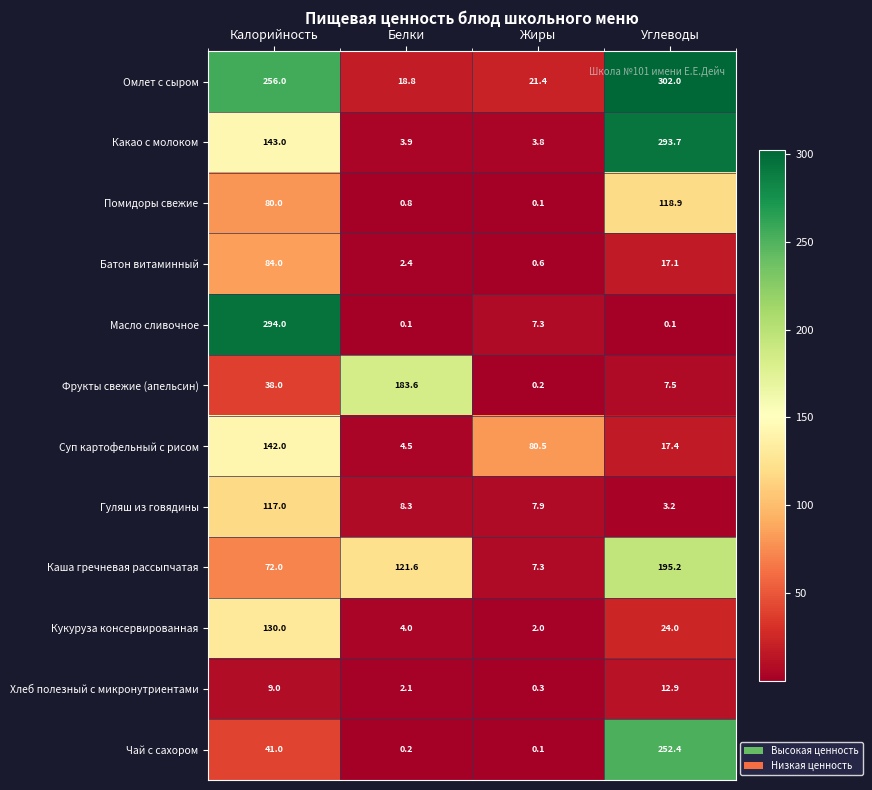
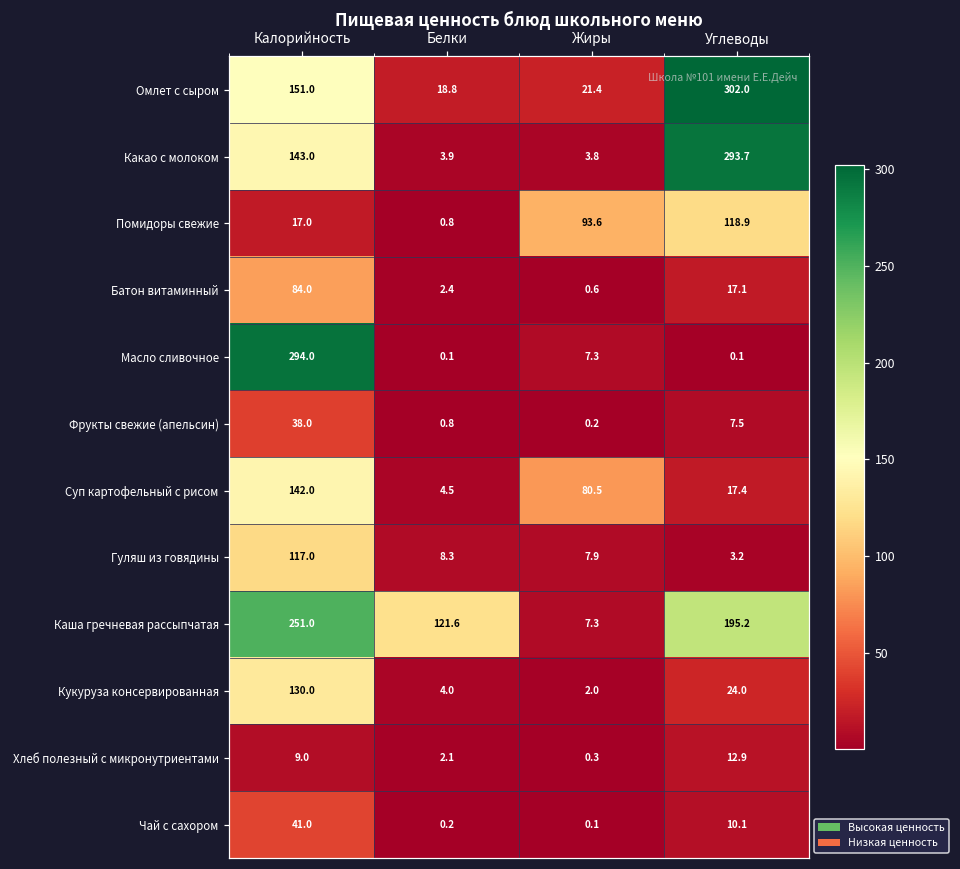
Омлет с сыром, Калорийность: 256.0 -> 151.0
Помидоры свежие, Калорийность: 80.0 -> 17.0
Помидоры свежие, Жиры: 0.1 -> 93.6
Фрукты свежие (апельсин), Белки: 183.6 -> 0.8
Каша гречневая рассыпчатая, Калорийность: 72.0 -> 251.0
Чай с сахором, Углеводы: 252.4 -> 10.1
